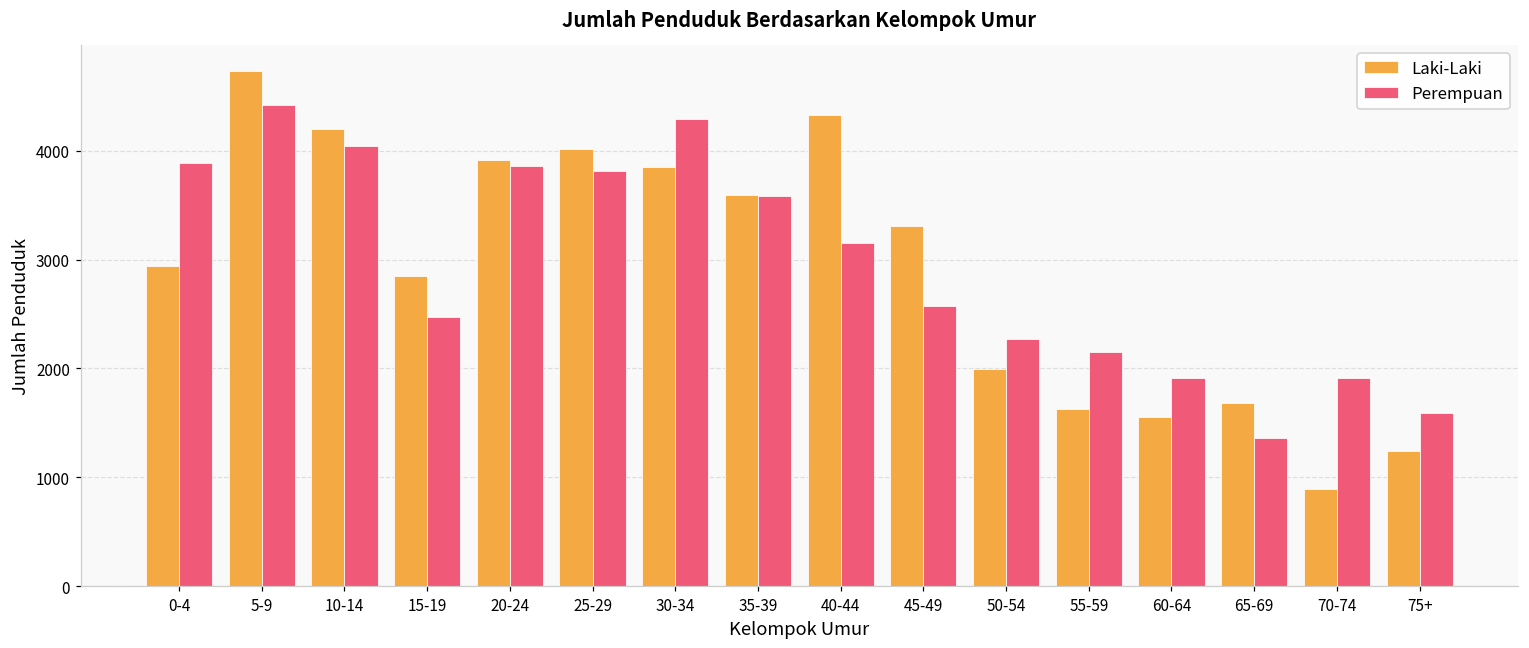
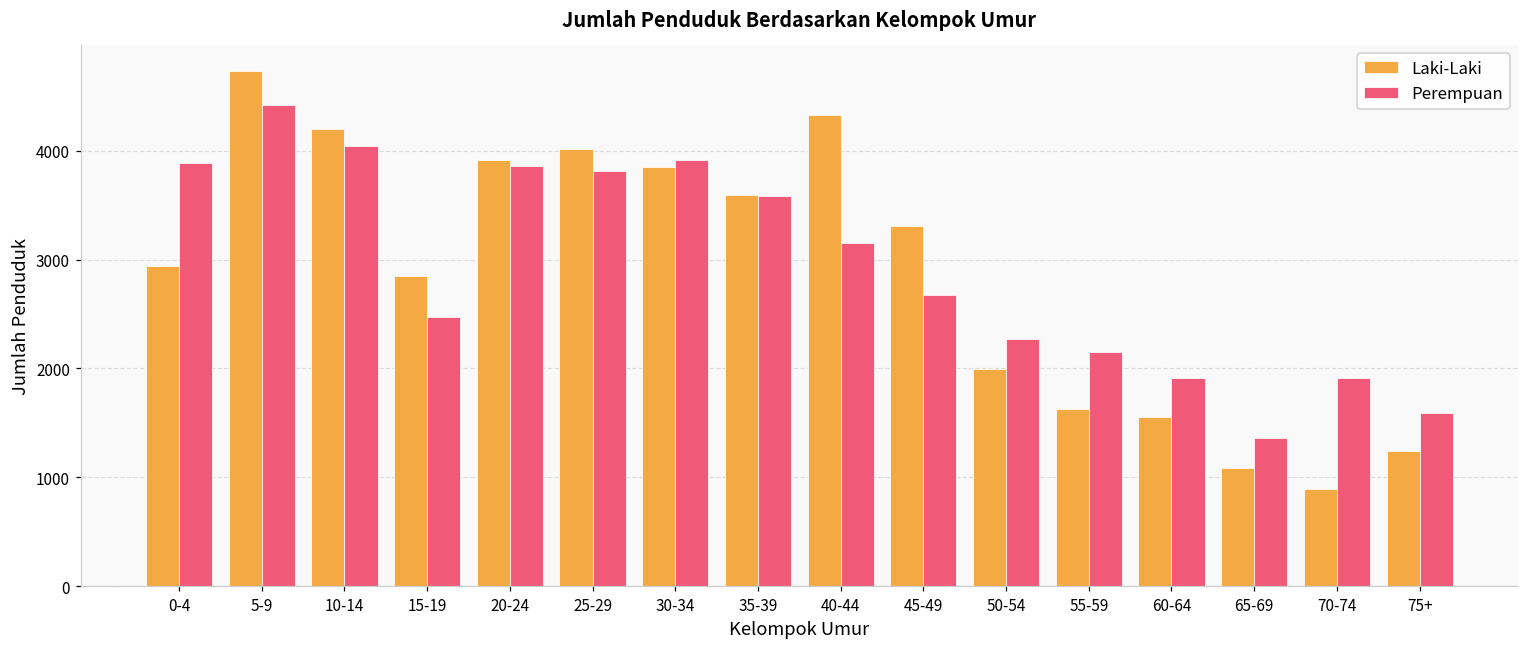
Perempuan, 30-34: 4300 -> 3900
Perempuan, 45-49: 2600 -> 2700
Laki-Laki, 65-69: 1700 -> 1100
